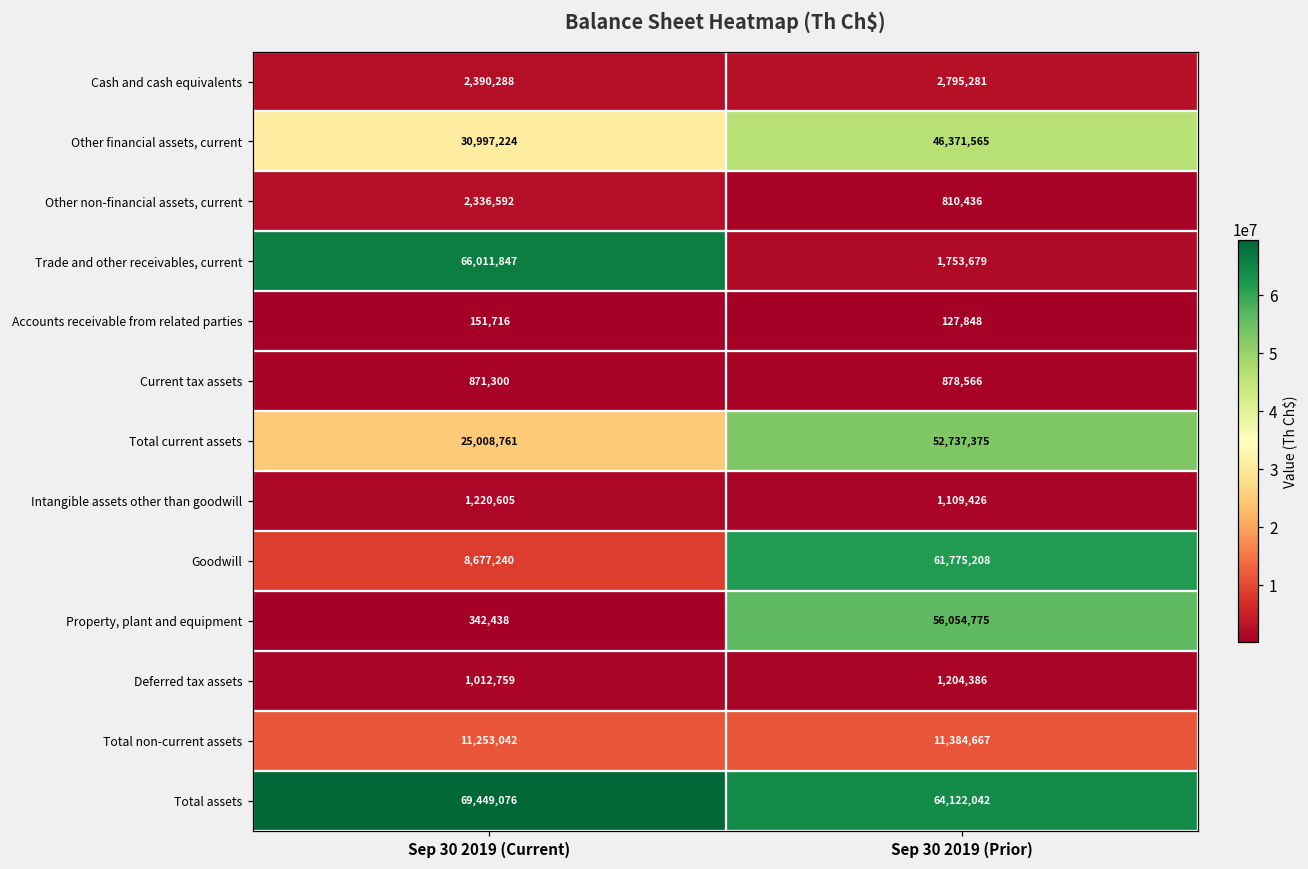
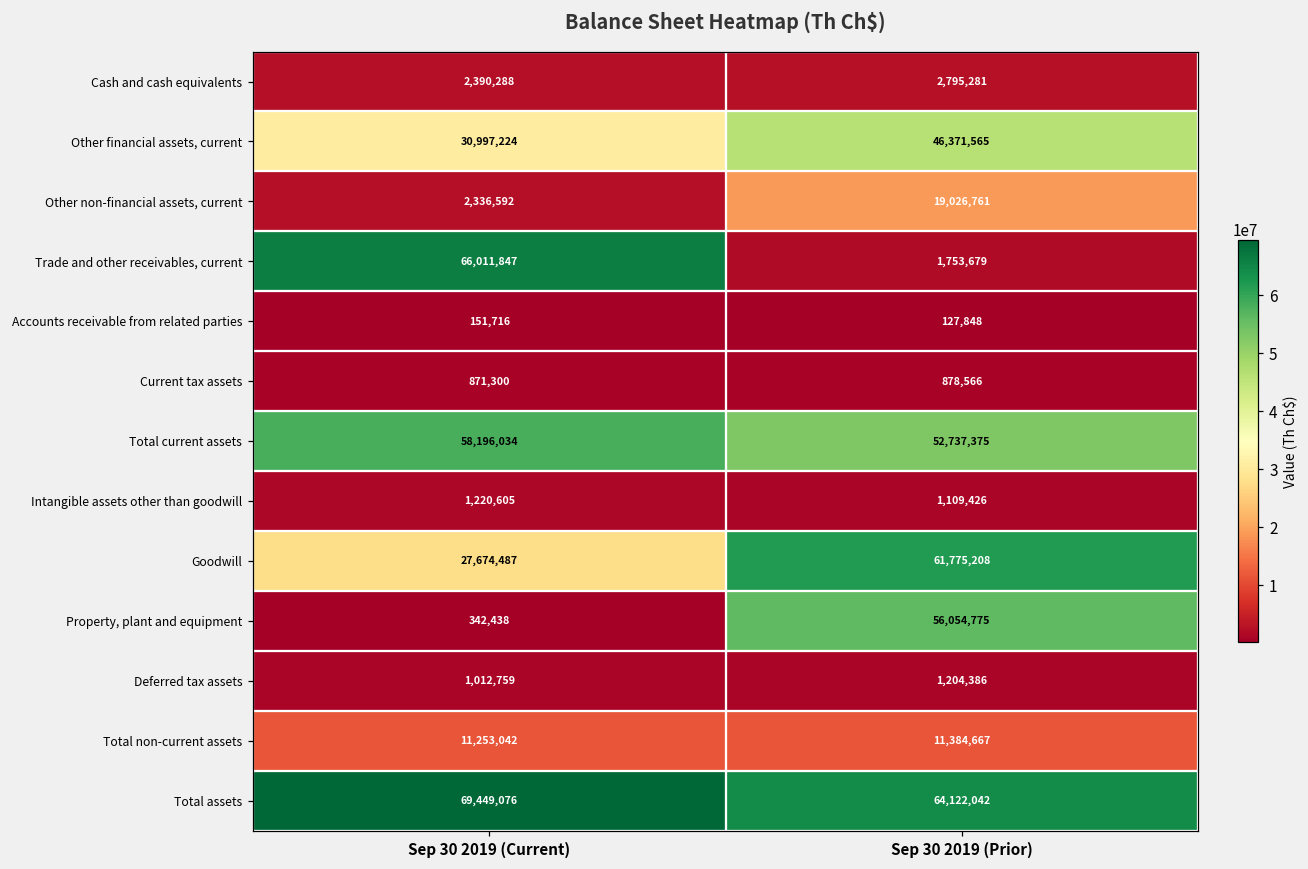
Other non-financial assets, current, Sep 30 2019 (Prior): 810,436 -> 19,026,761
Total current assets, Sep 30 2019 (Current): 25,008,761 -> 58,196,034
Goodwill, Sep 30 2019 (Current): 8,677,240 -> 27,674,487
